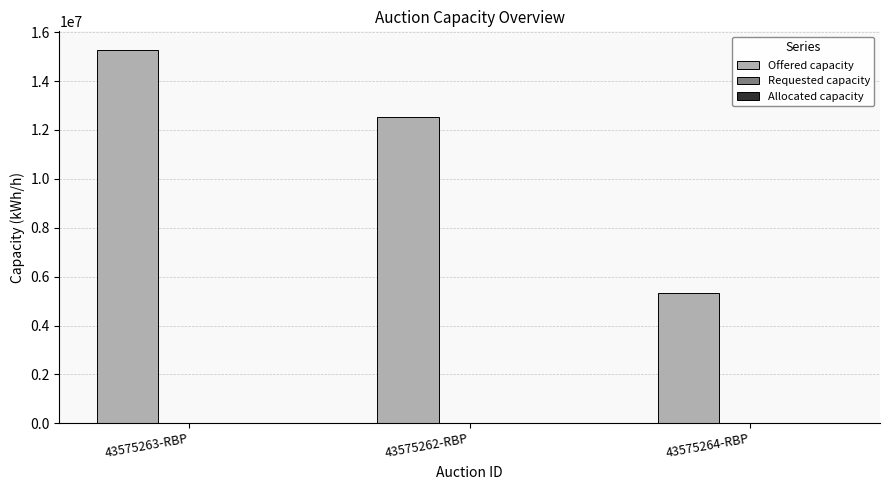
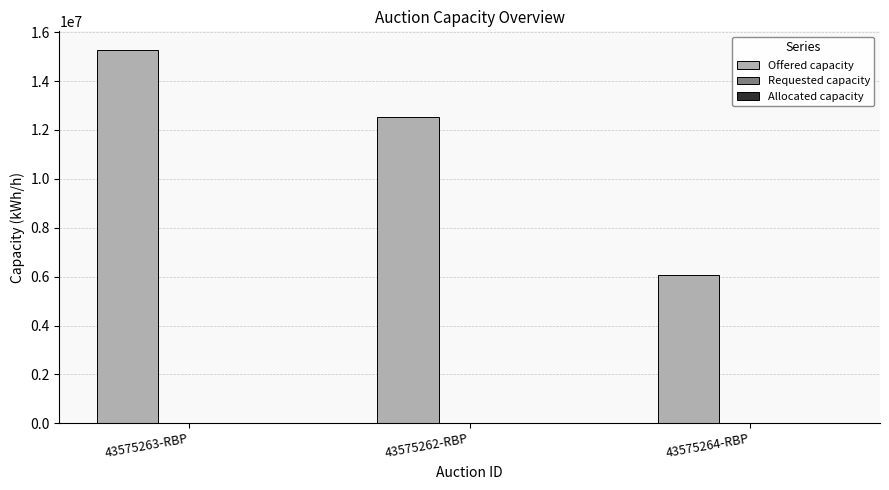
Offered capacity, 43575264-RBP: 5300000 -> 6100000
